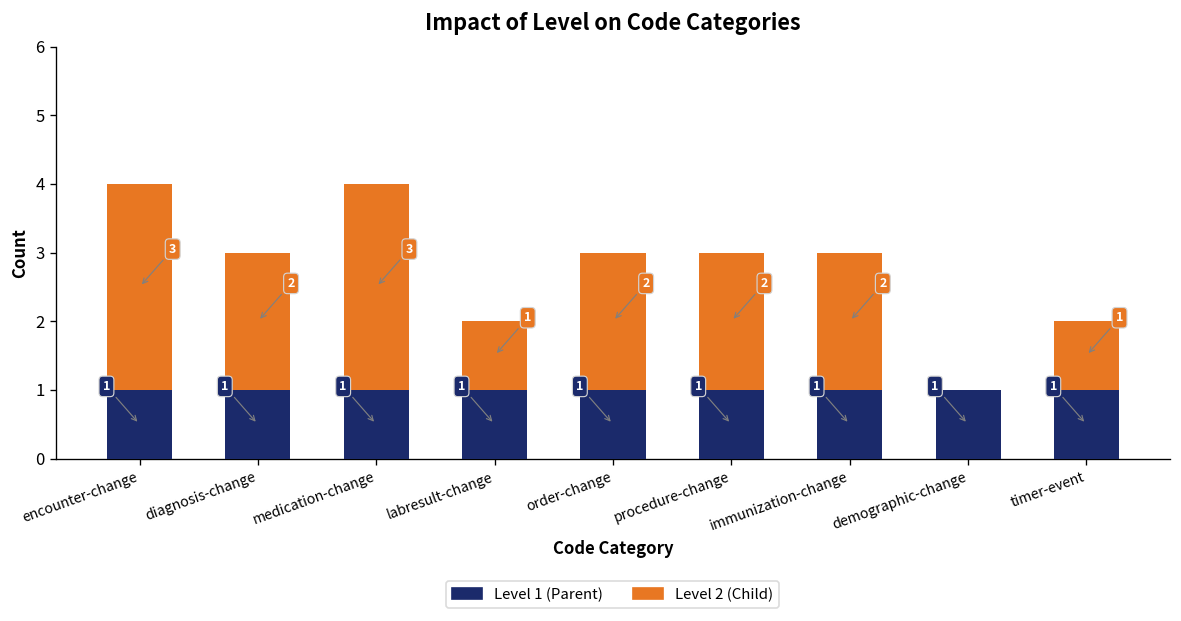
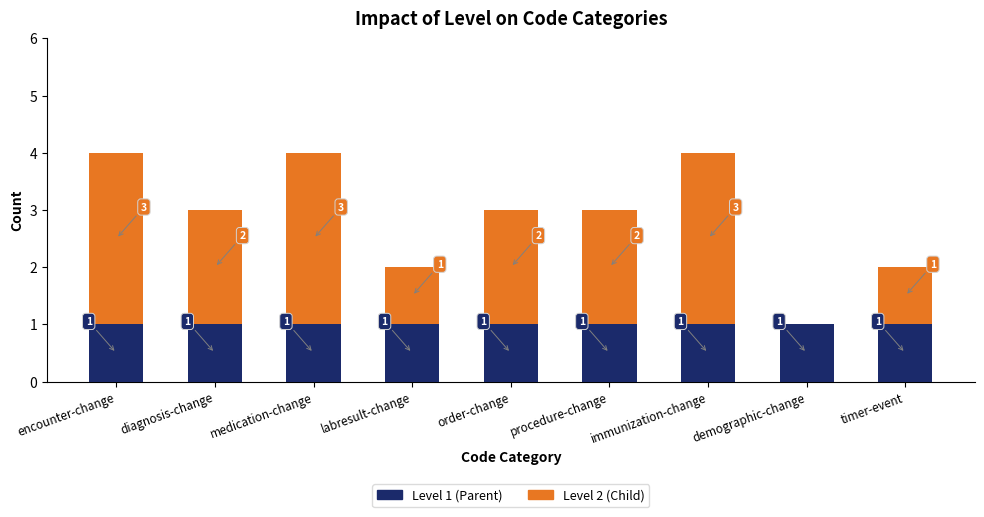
Level 2 (Child), immunization-change: 2 -> 3
